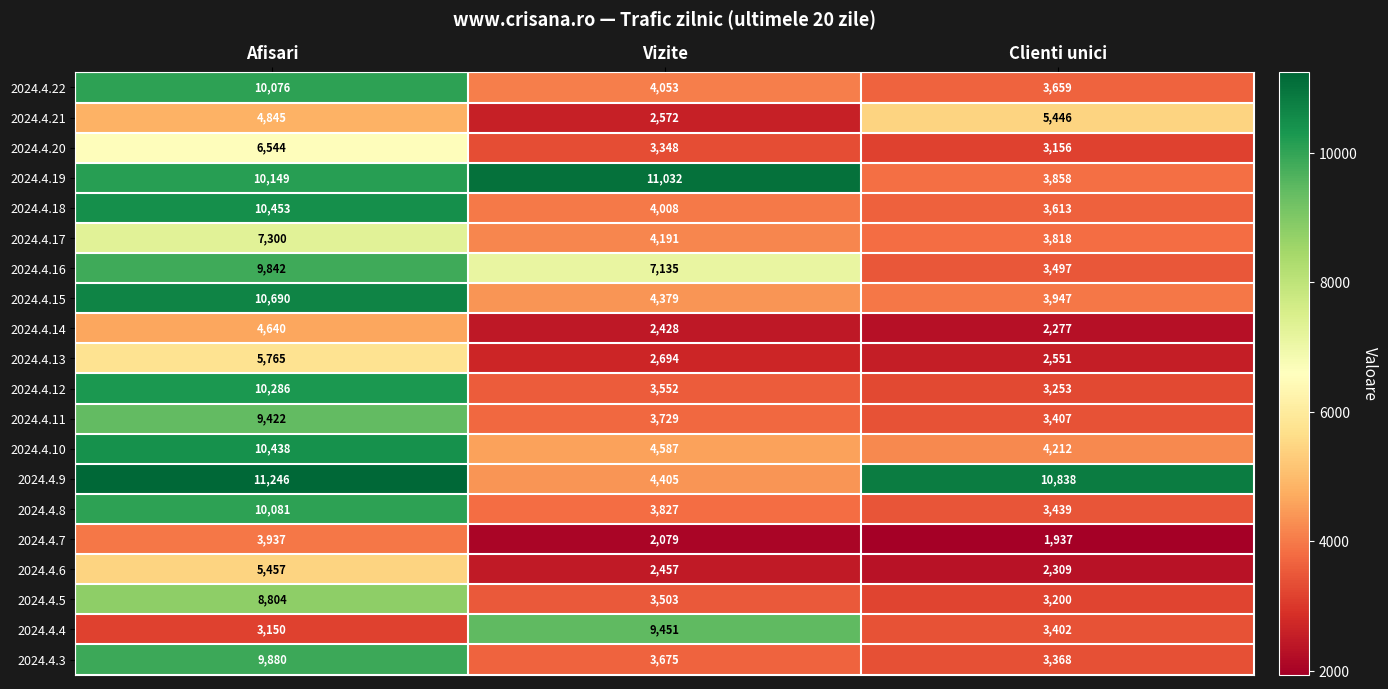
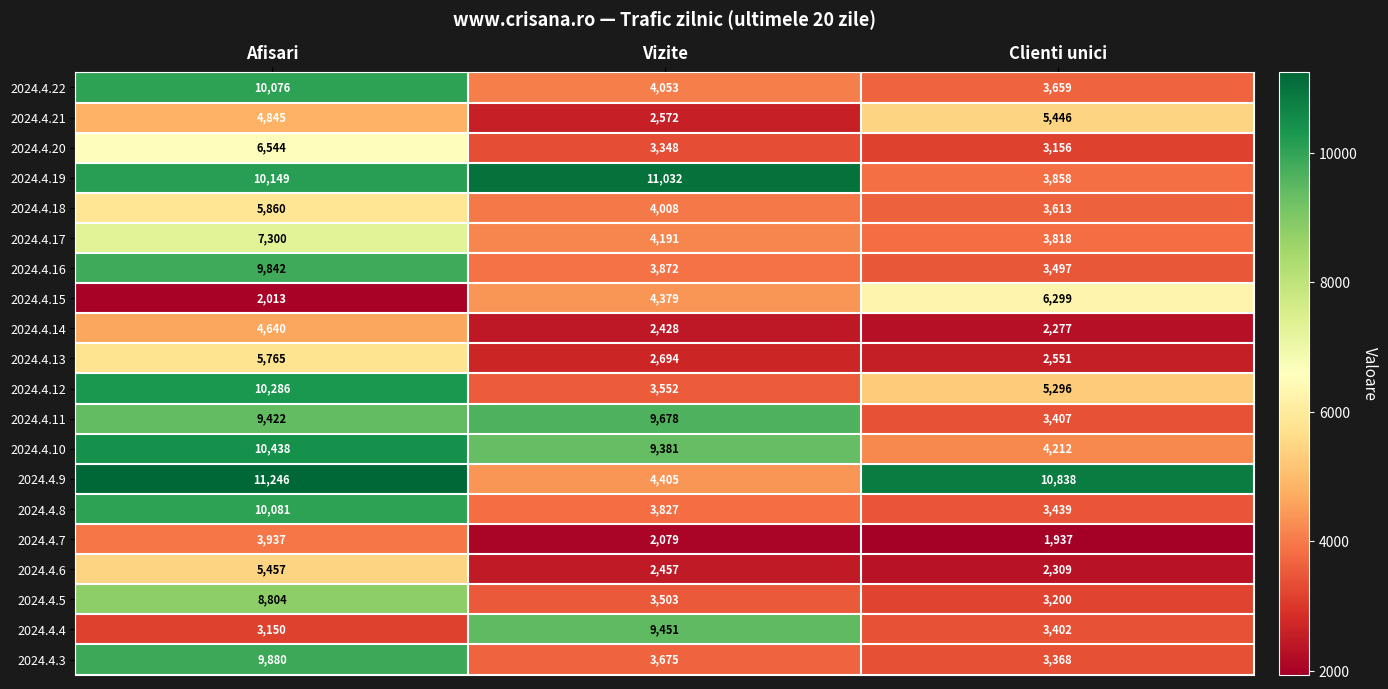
2024.4.18, Afisari: 10,453 -> 5,860
2024.4.16, Vizite: 7,135 -> 3,872
2024.4.15, Afisari: 10,690 -> 2,013
2024.4.15, Clienti unici: 3,947 -> 6,299
2024.4.12, Clienti unici: 3,253 -> 5,296
2024.4.11, Vizite: 3,729 -> 9,678
2024.4.10, Vizite: 4,587 -> 9,381
